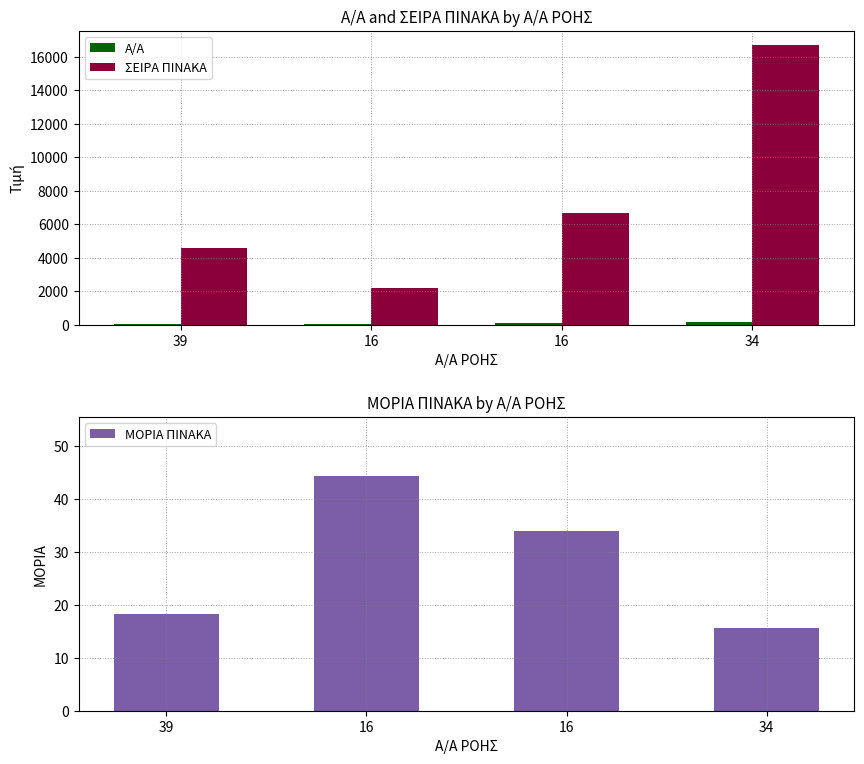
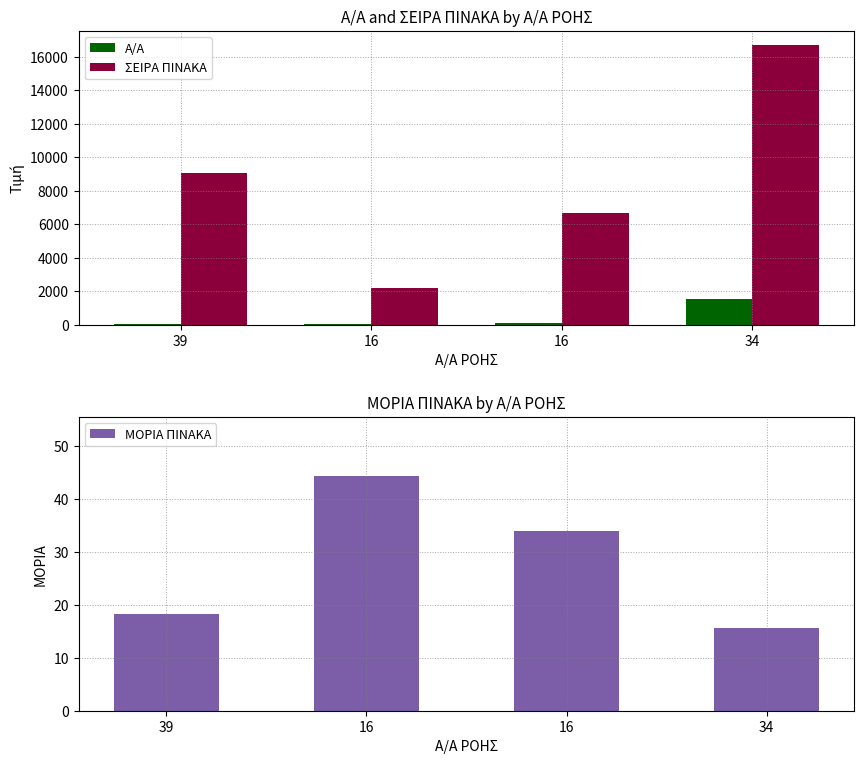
Α/Α and ΣΕΙΡΑ ΠΙΝΑΚΑ by Α/Α ΡΟΗΣ, ΣΕΙΡΑ ΠΙΝΑΚΑ, 39: 4600 -> 9100
Α/Α and ΣΕΙΡΑ ΠΙΝΑΚΑ by Α/Α ΡΟΗΣ, Α/Α, 34: 200 -> 1500
